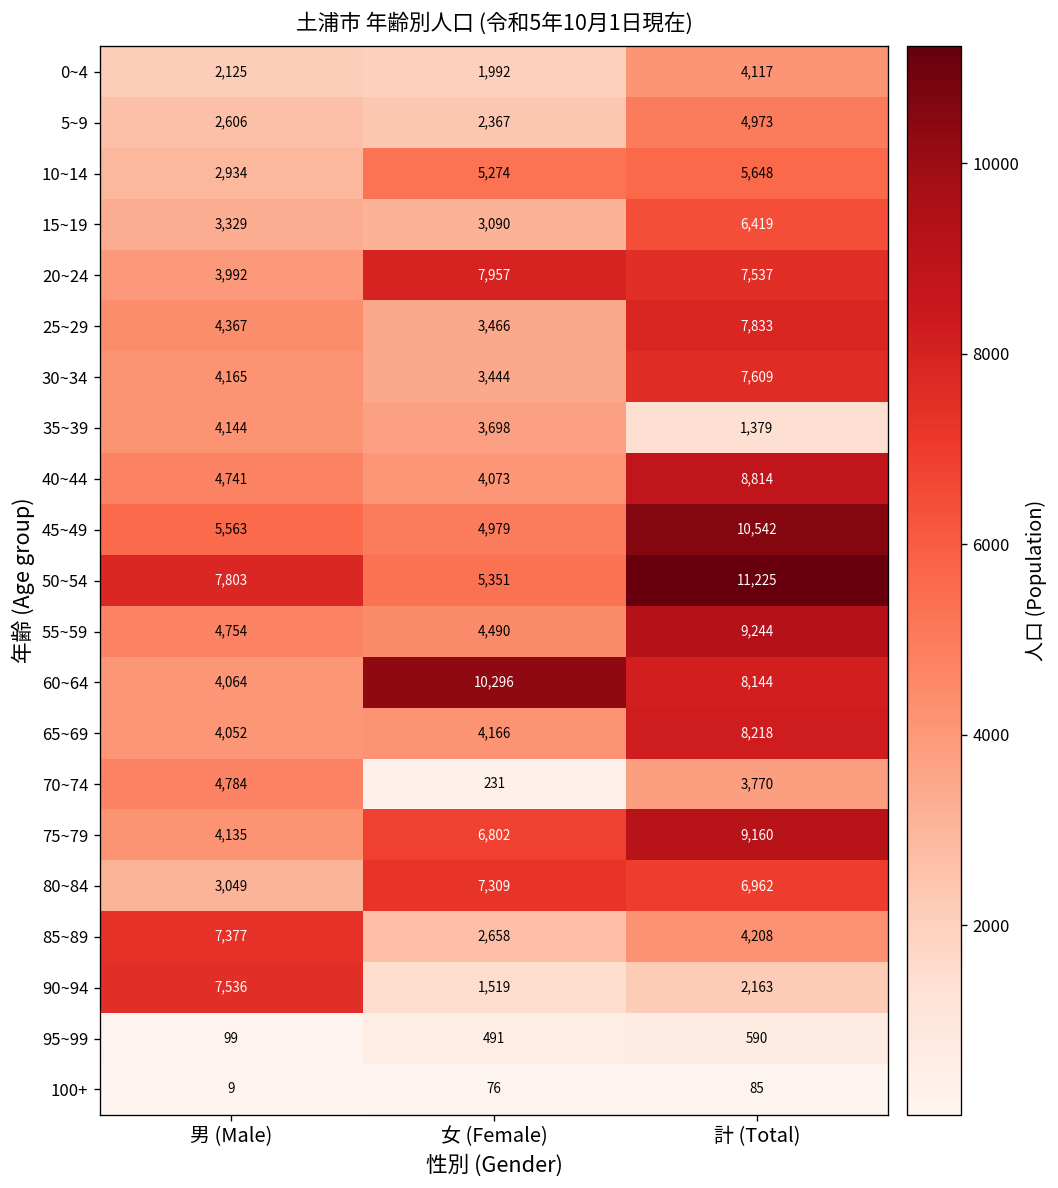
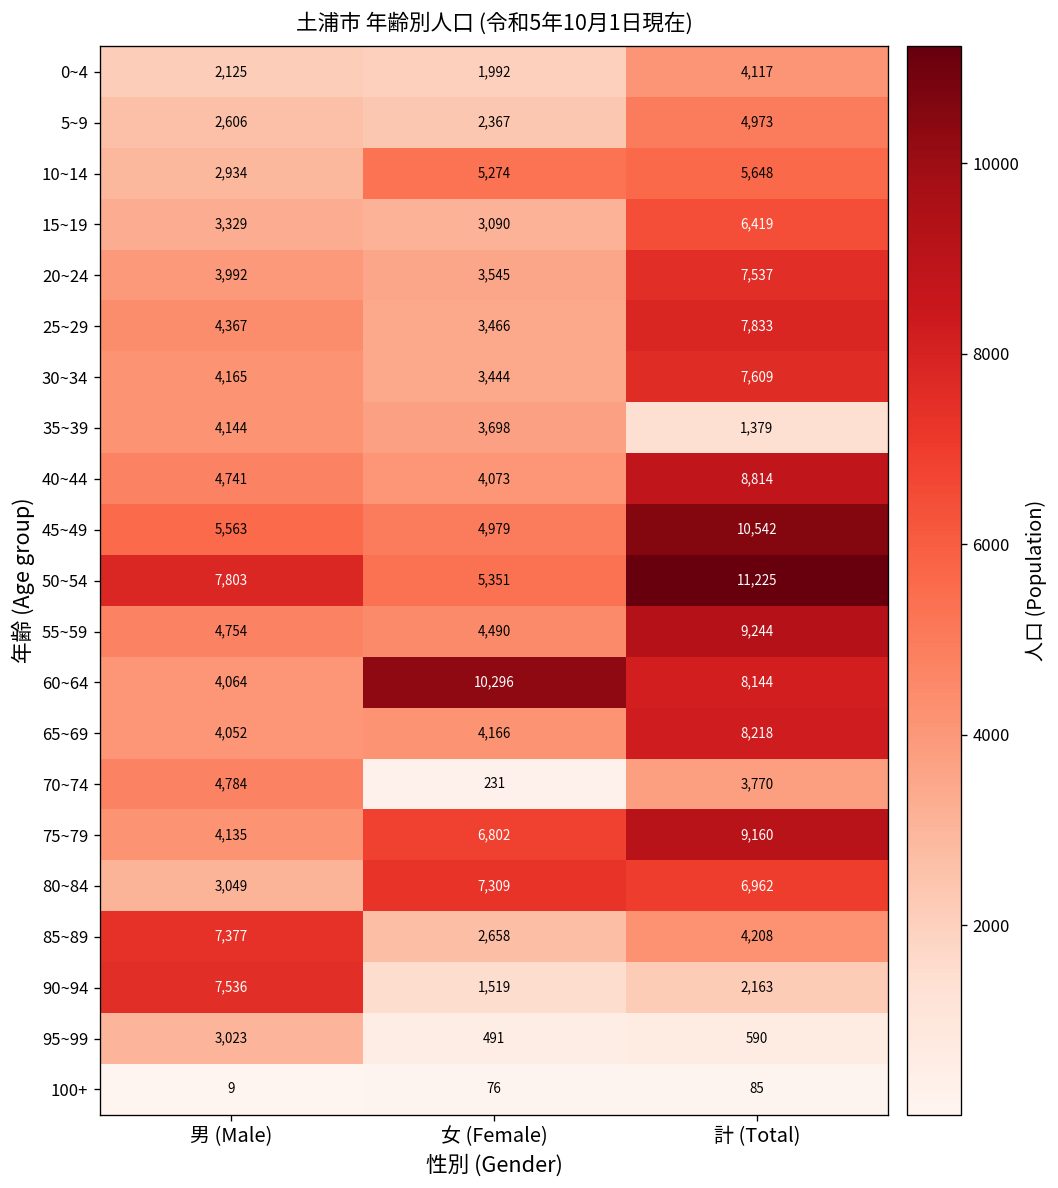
20~24, 女 (Female): 7,957 -> 3,545
95~99, 男 (Male): 99 -> 3,023
